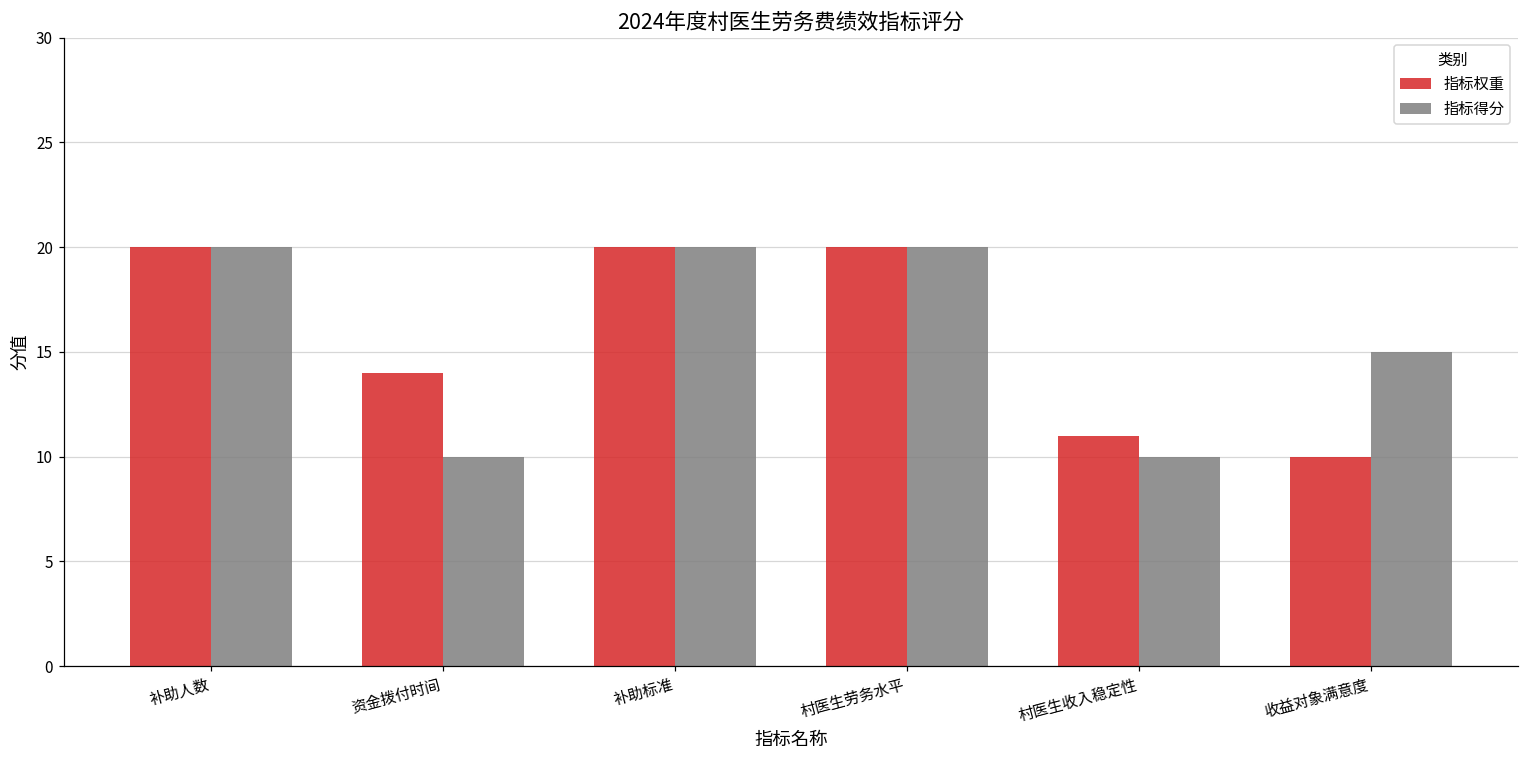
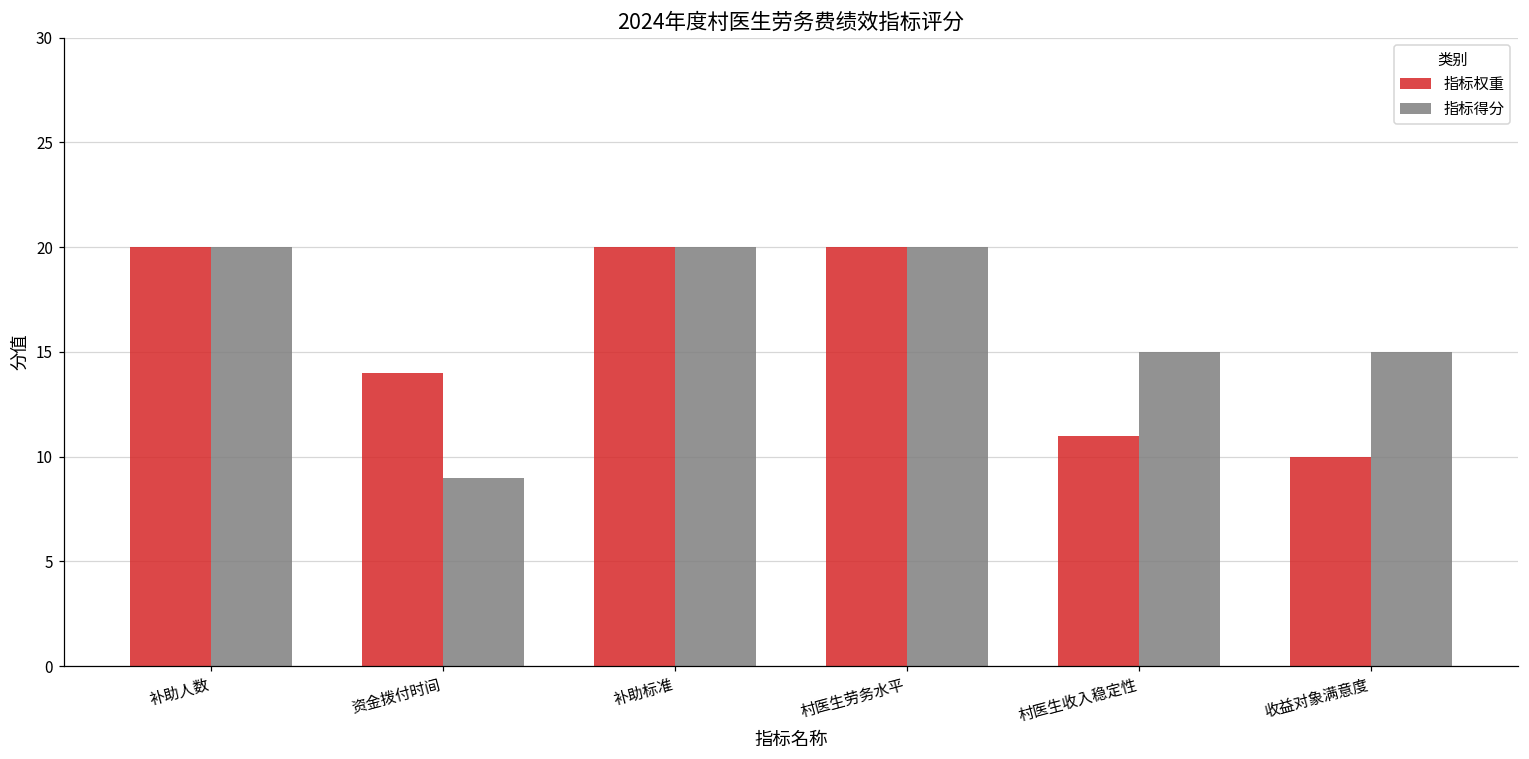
指标得分, 资金拨付时间: 10 -> 9
指标得分, 村医生收入稳定性: 10 -> 15
